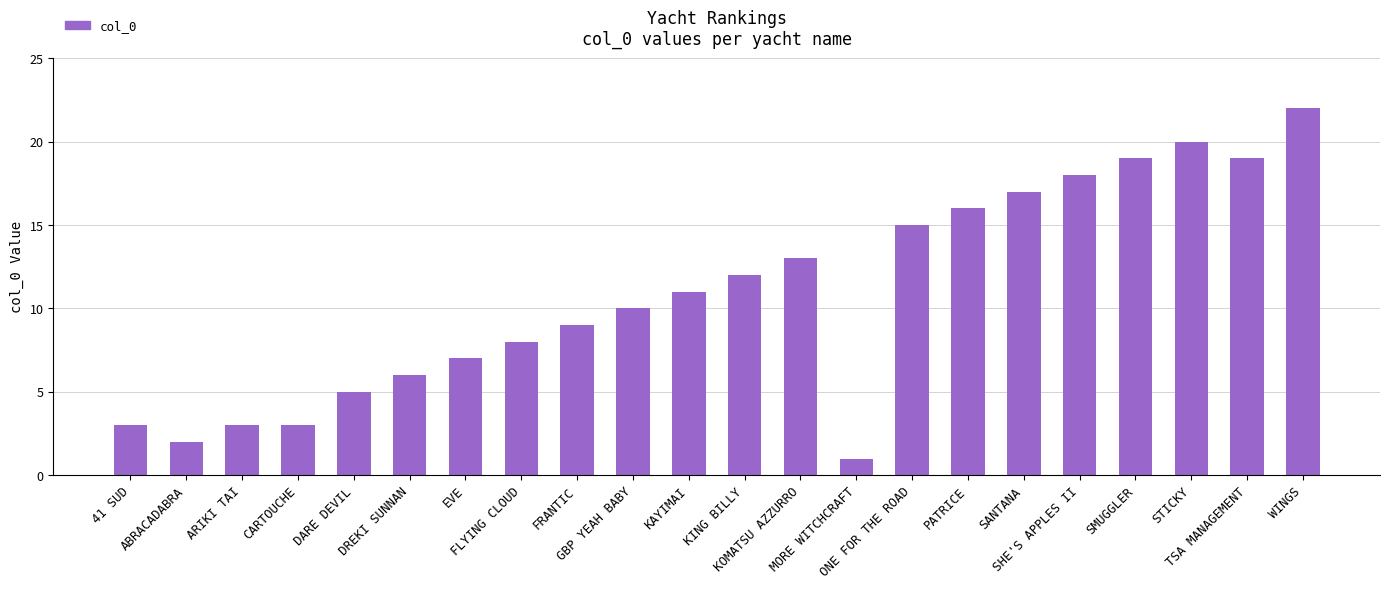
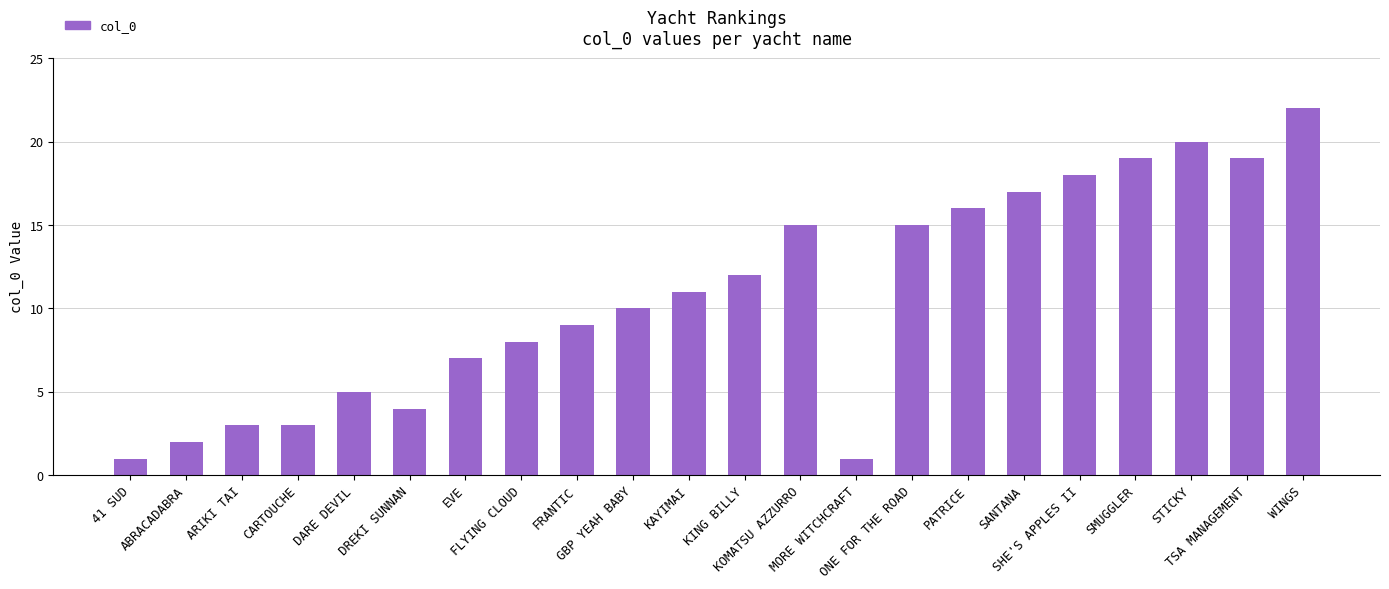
41 SUD: 3 -> 1
DREKI SUNNAN: 6 -> 4
KOMATSU AZZURRO: 13 -> 15
